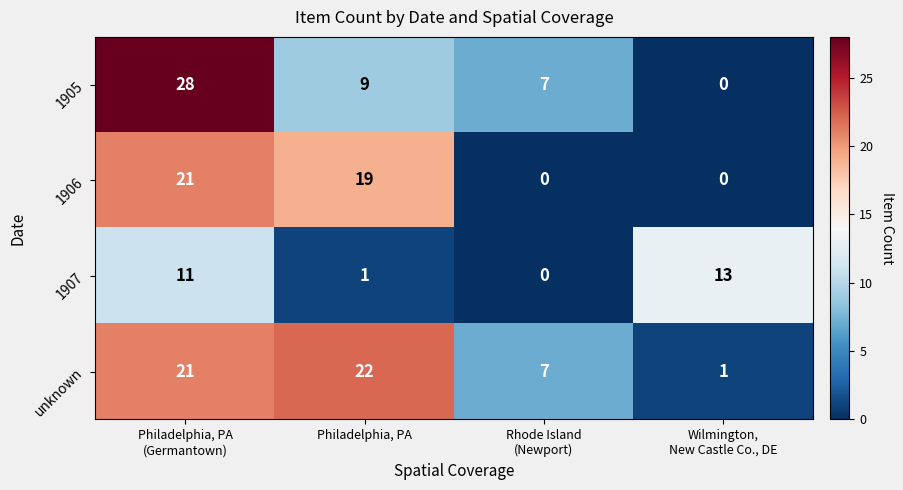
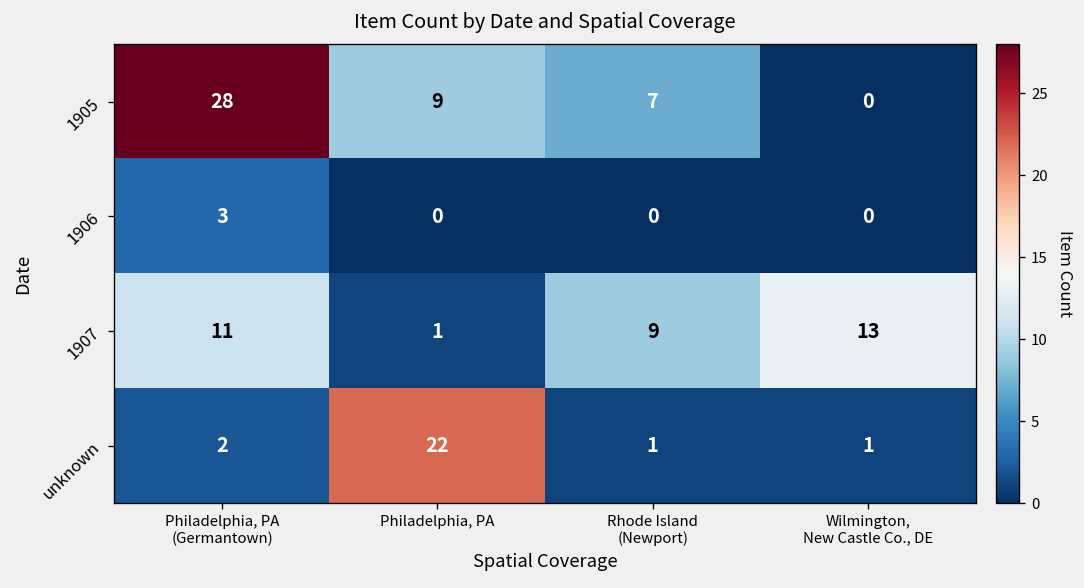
1906, Philadelphia, PA (Germantown): 21 -> 3
1906, Philadelphia, PA: 19 -> 0
1907, Rhode Island (Newport): 0 -> 9
unknown, Philadelphia, PA (Germantown): 21 -> 2
unknown, Rhode Island (Newport): 7 -> 1
